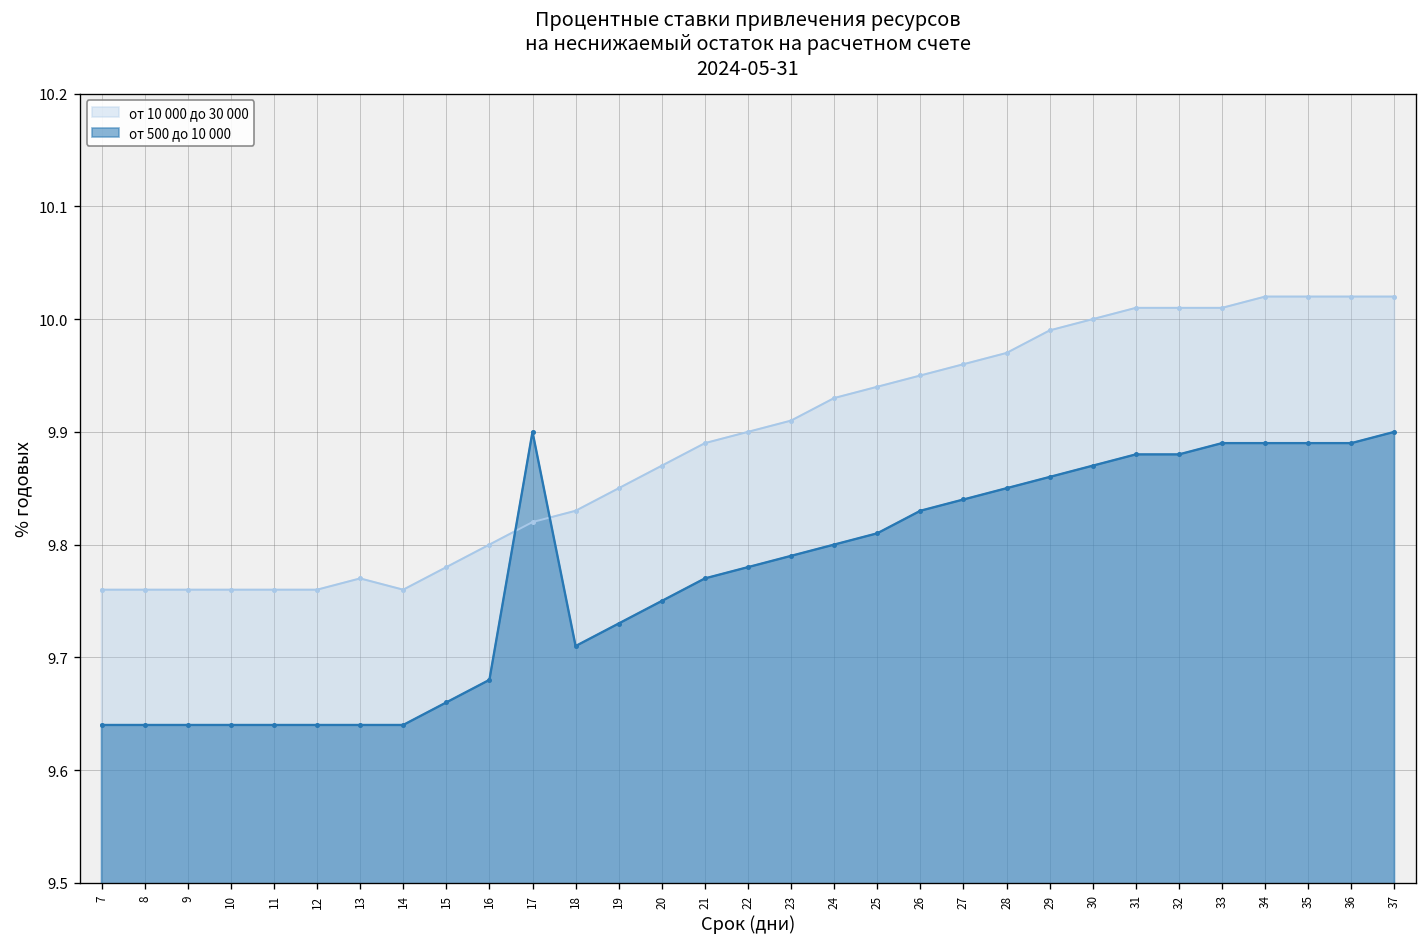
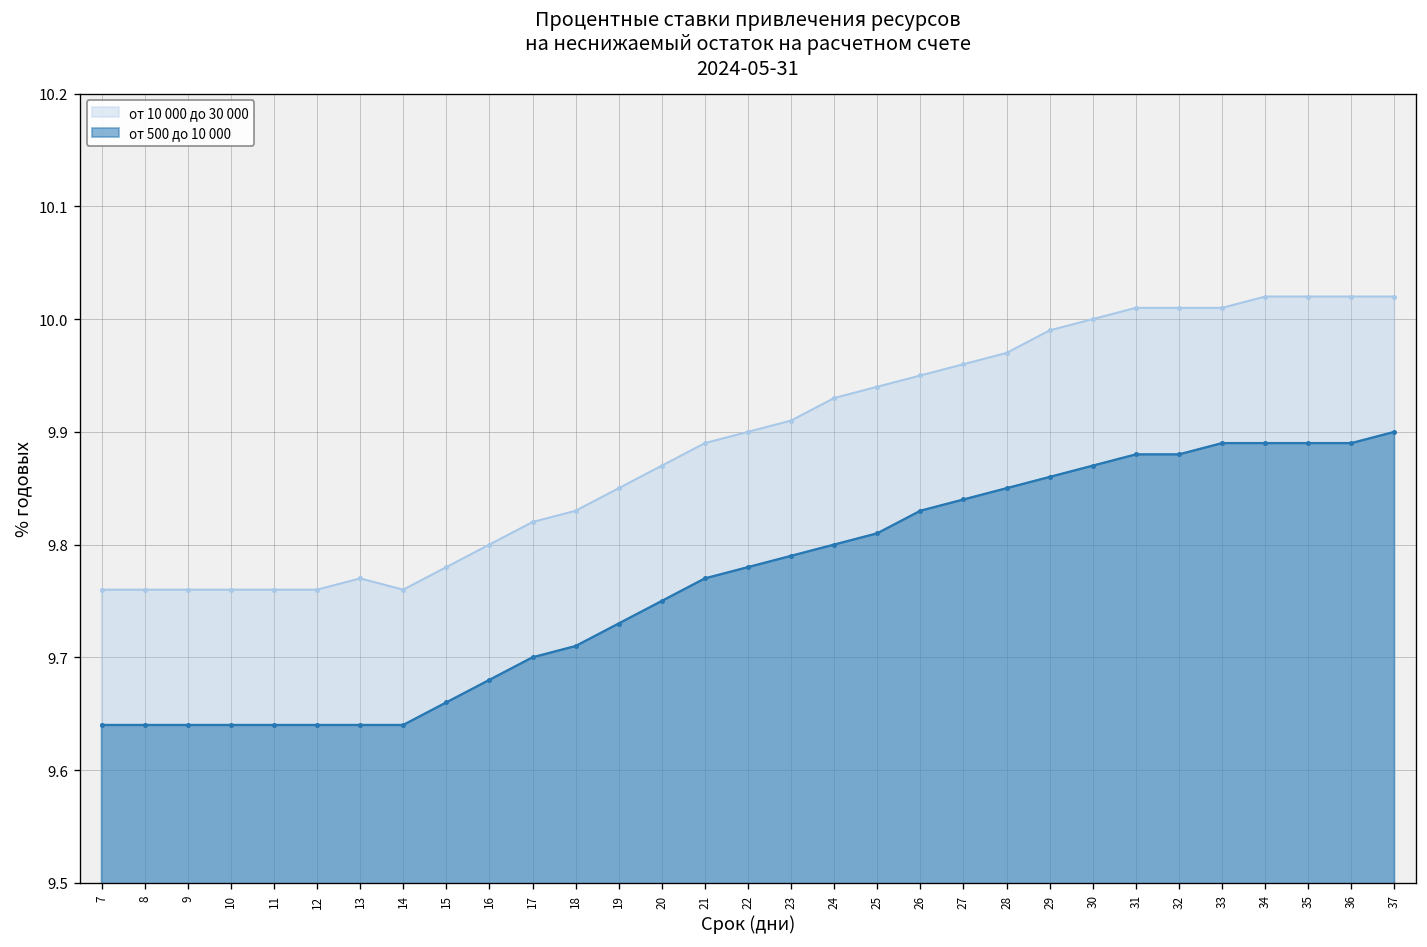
от 500 до 10 000, 17: 9.9 -> 9.7
